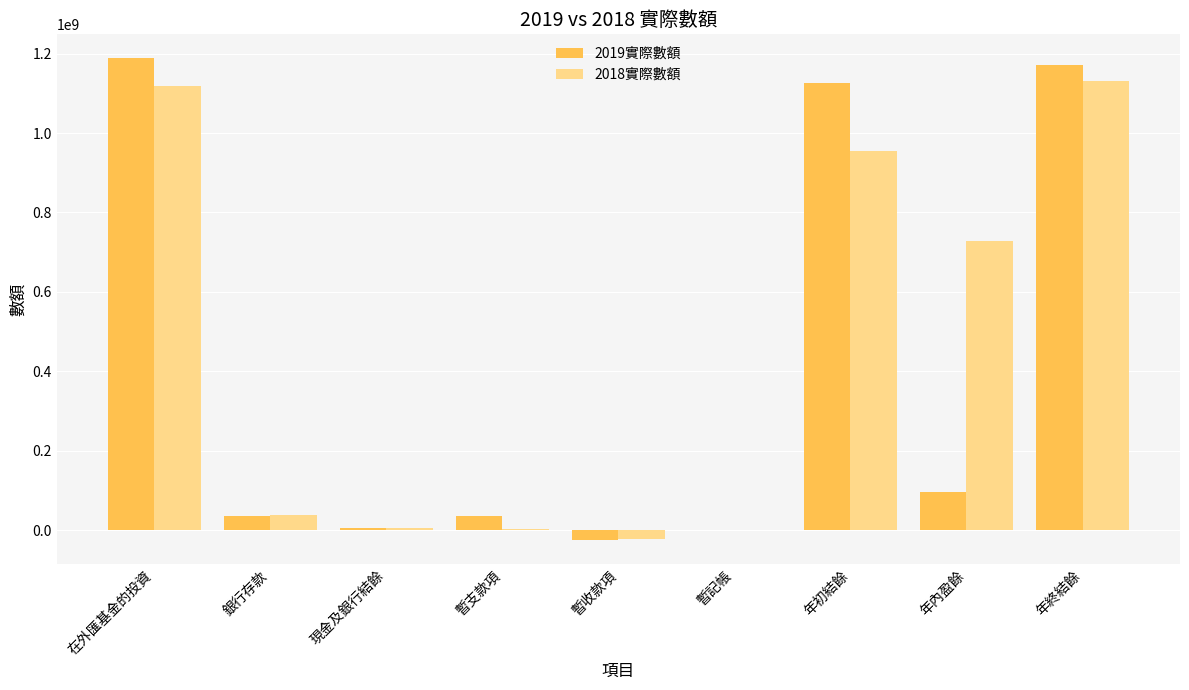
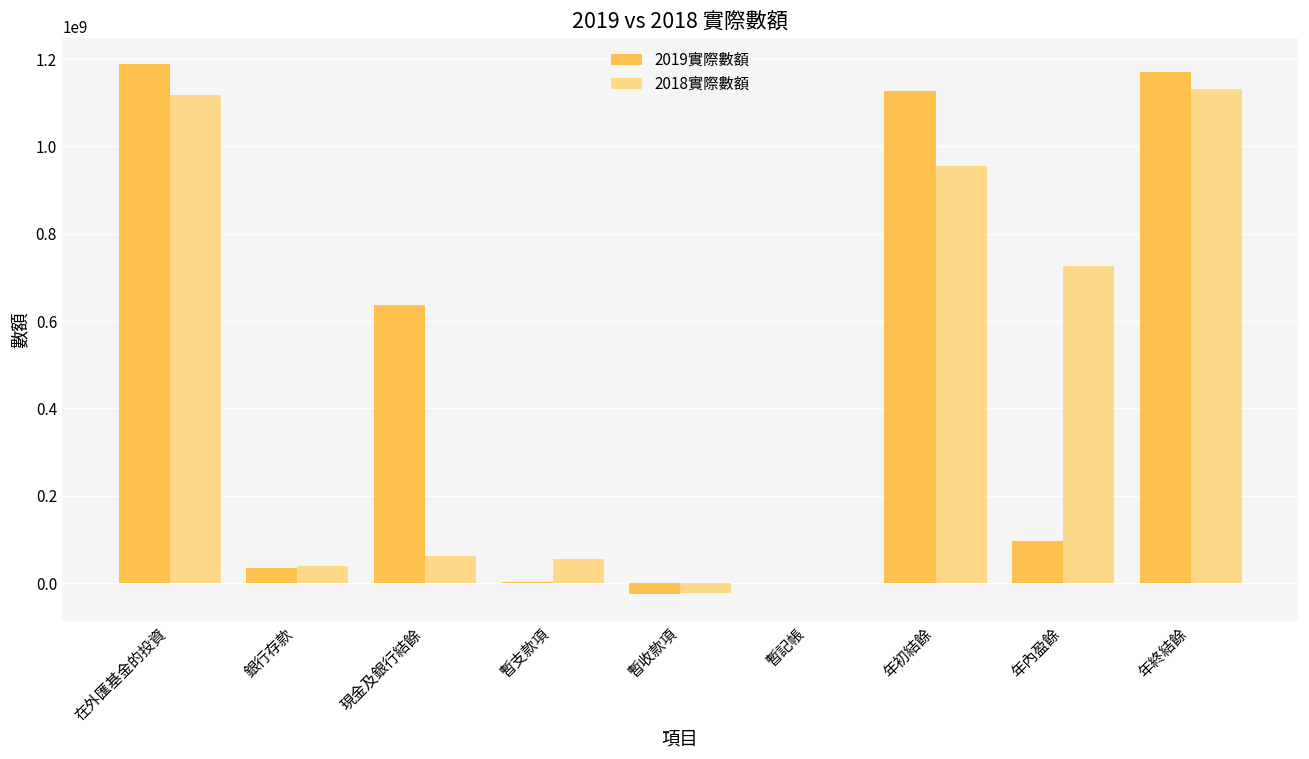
2019實際數額, 現金及銀行結餘: 0 -> 640000000
2018實際數額, 現金及銀行結餘: 0 -> 60000000
2019實際數額, 暫支款項: 40000000 -> 0
2018實際數額, 暫支款項: 0 -> 50000000
